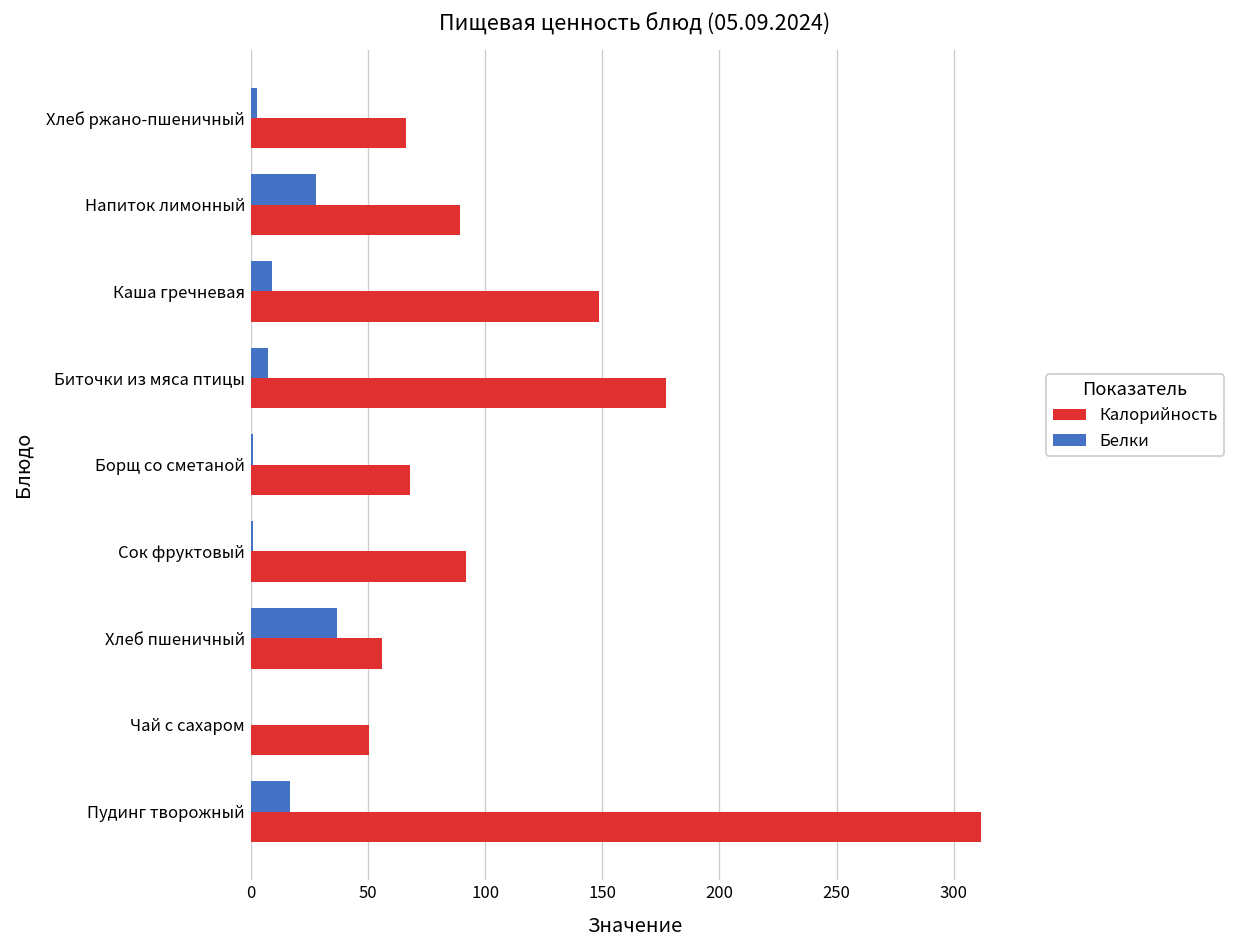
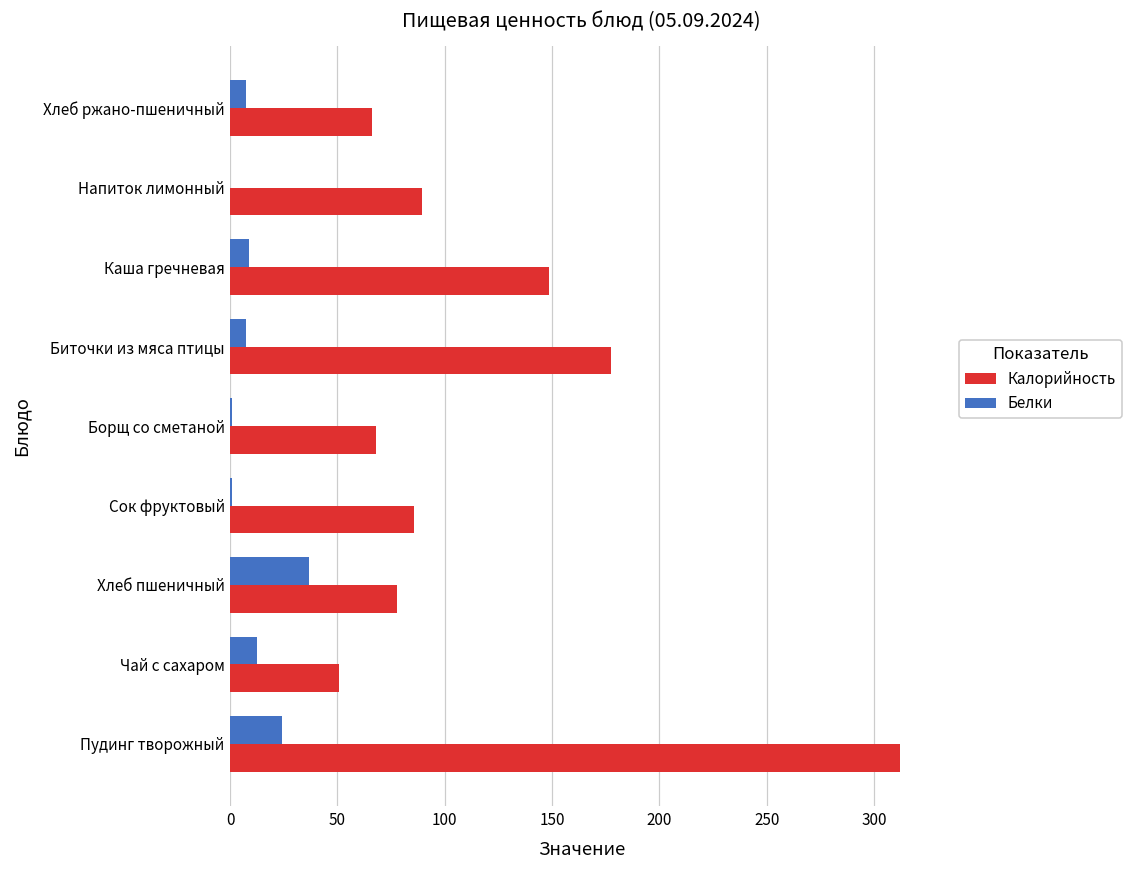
Белки, Хлеб ржано-пшеничный: 2 -> 8
Белки, Напиток лимонный: 28 -> 0
Калорийность, Сок фруктовый: 92 -> 86
Калорийность, Хлеб пшеничный: 56 -> 78
Белки, Чай с сахаром: 0 -> 13
Белки, Пудинг творожный: 17 -> 24
